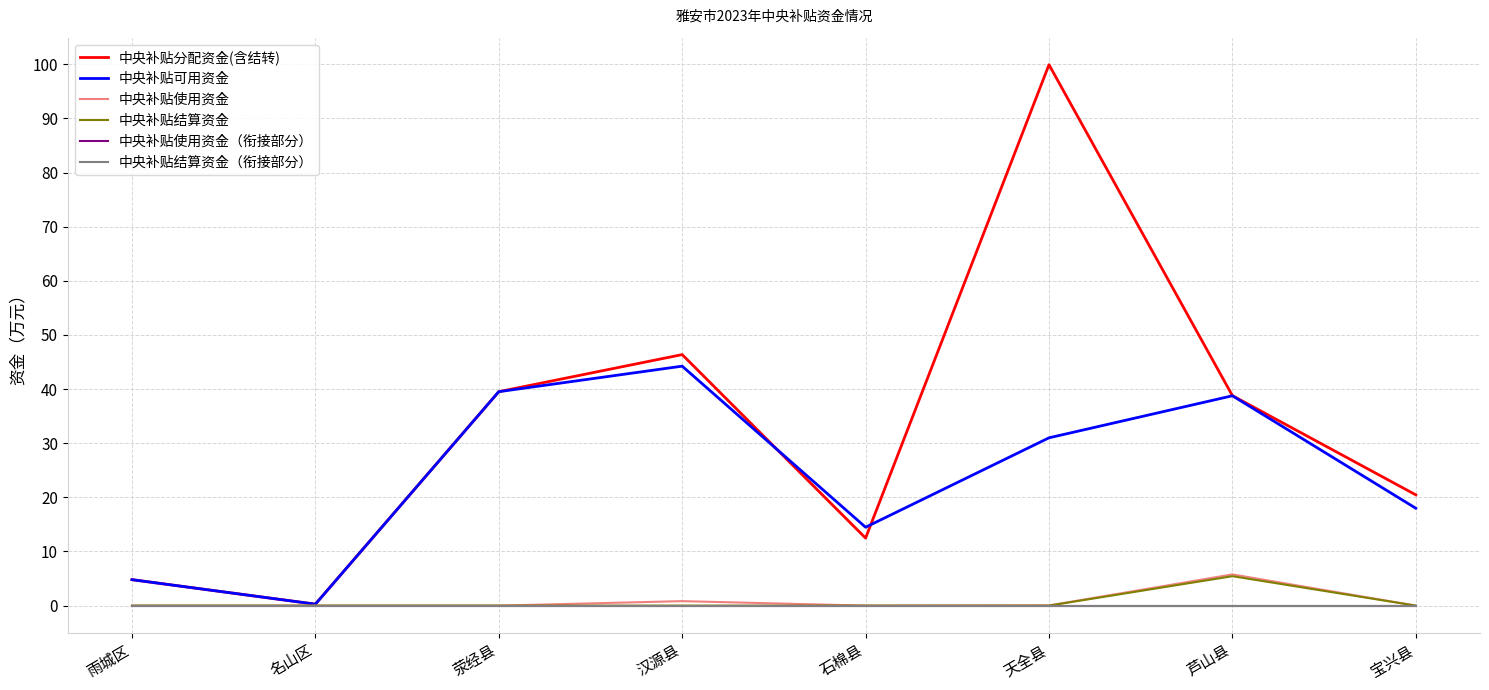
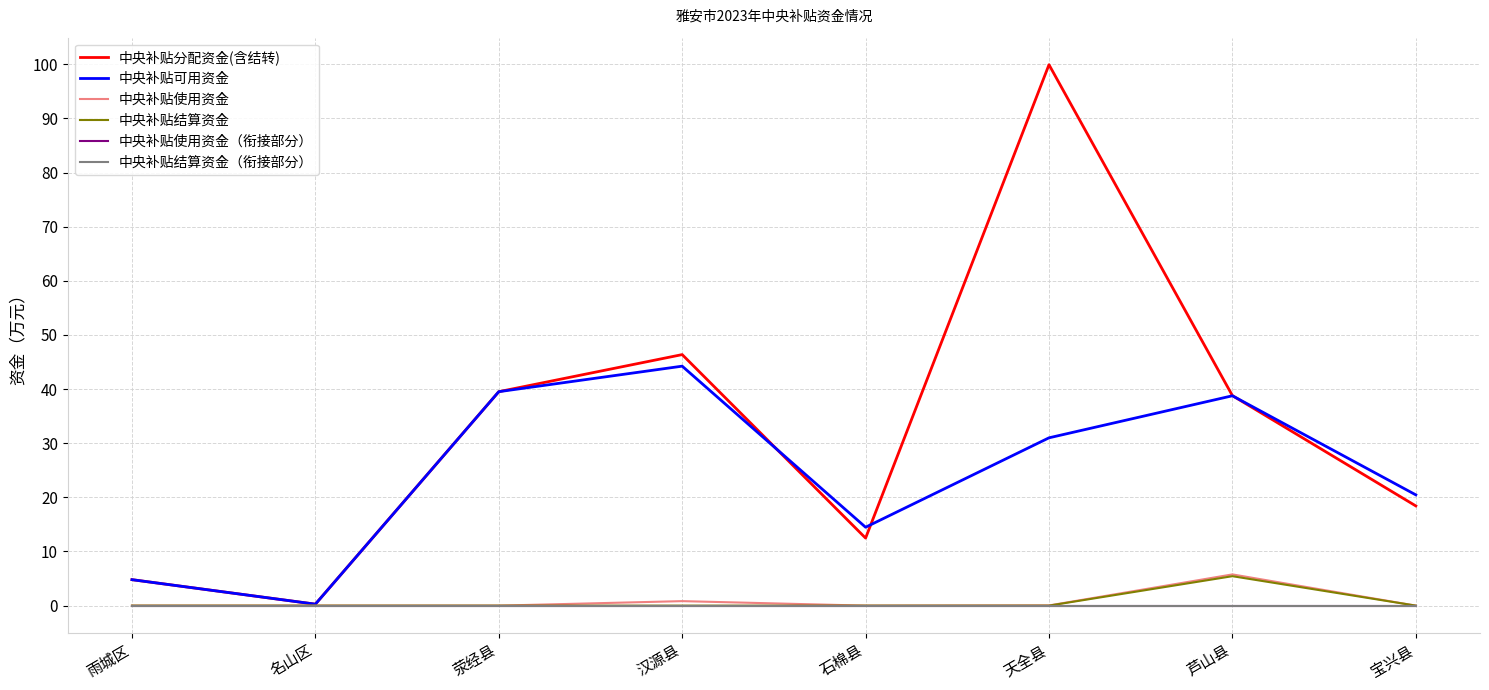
中央补贴分配资金(含结转), 宝兴县: 20 -> 18
中央补贴可用资金, 宝兴县: 18 -> 20
